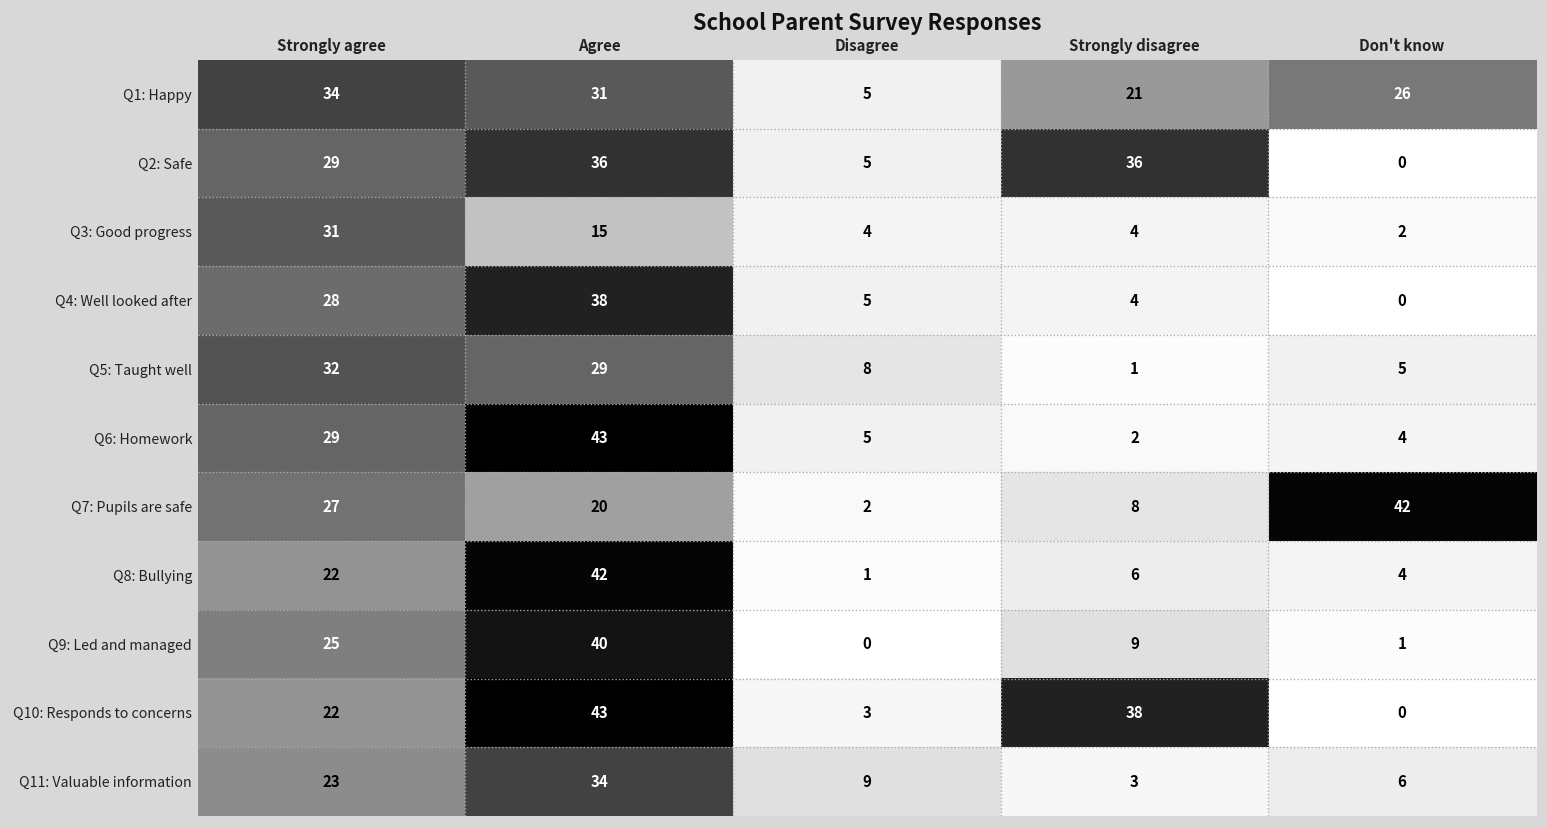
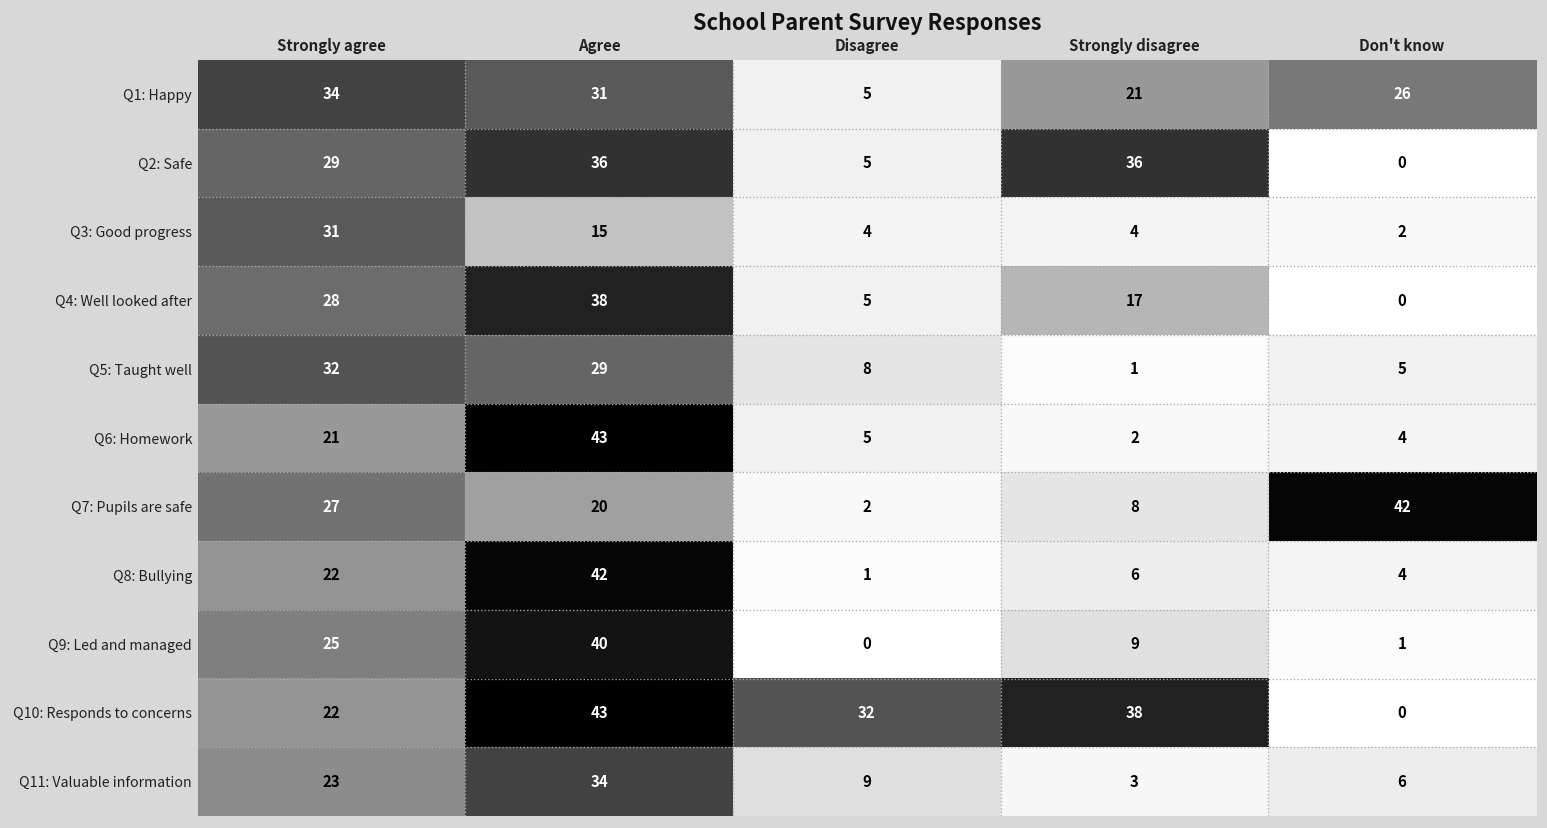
Q4: Well looked after, Strongly disagree: 4 -> 17
Q6: Homework, Strongly agree: 29 -> 21
Q10: Responds to concerns, Disagree: 3 -> 32
